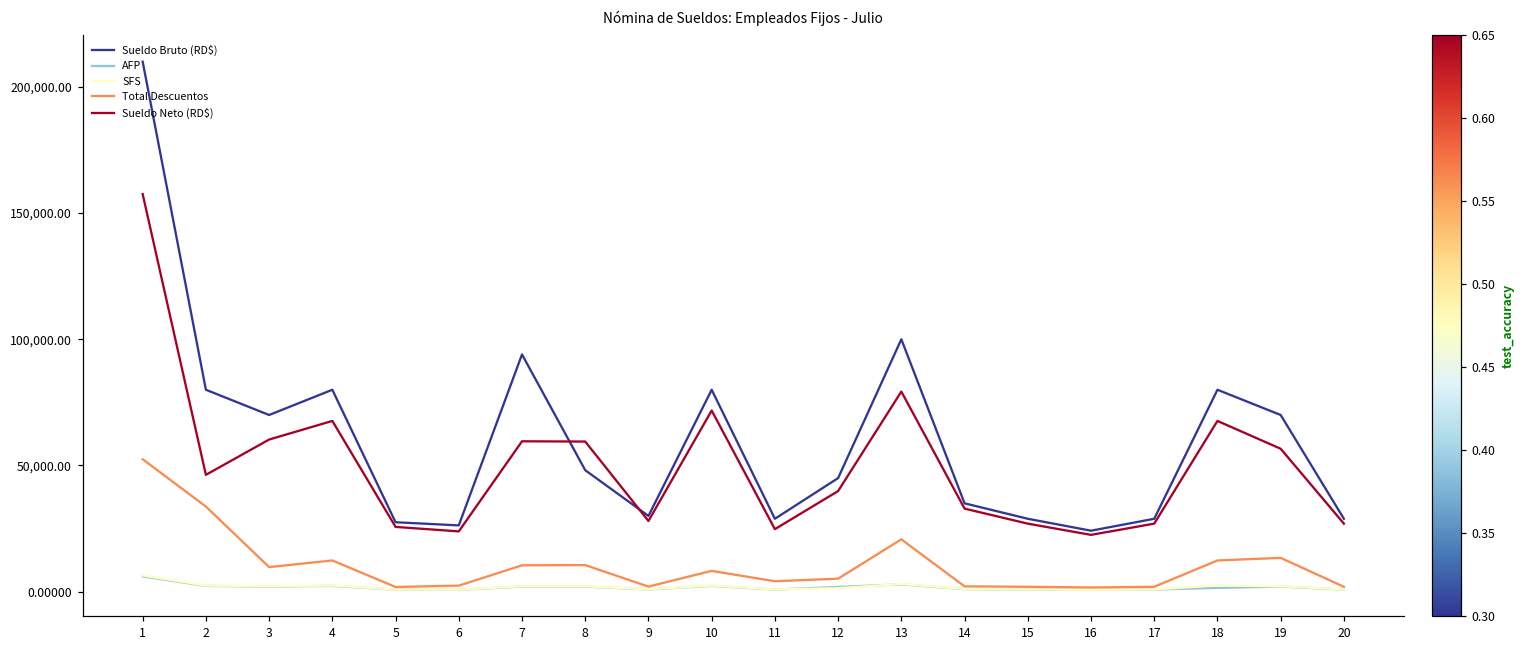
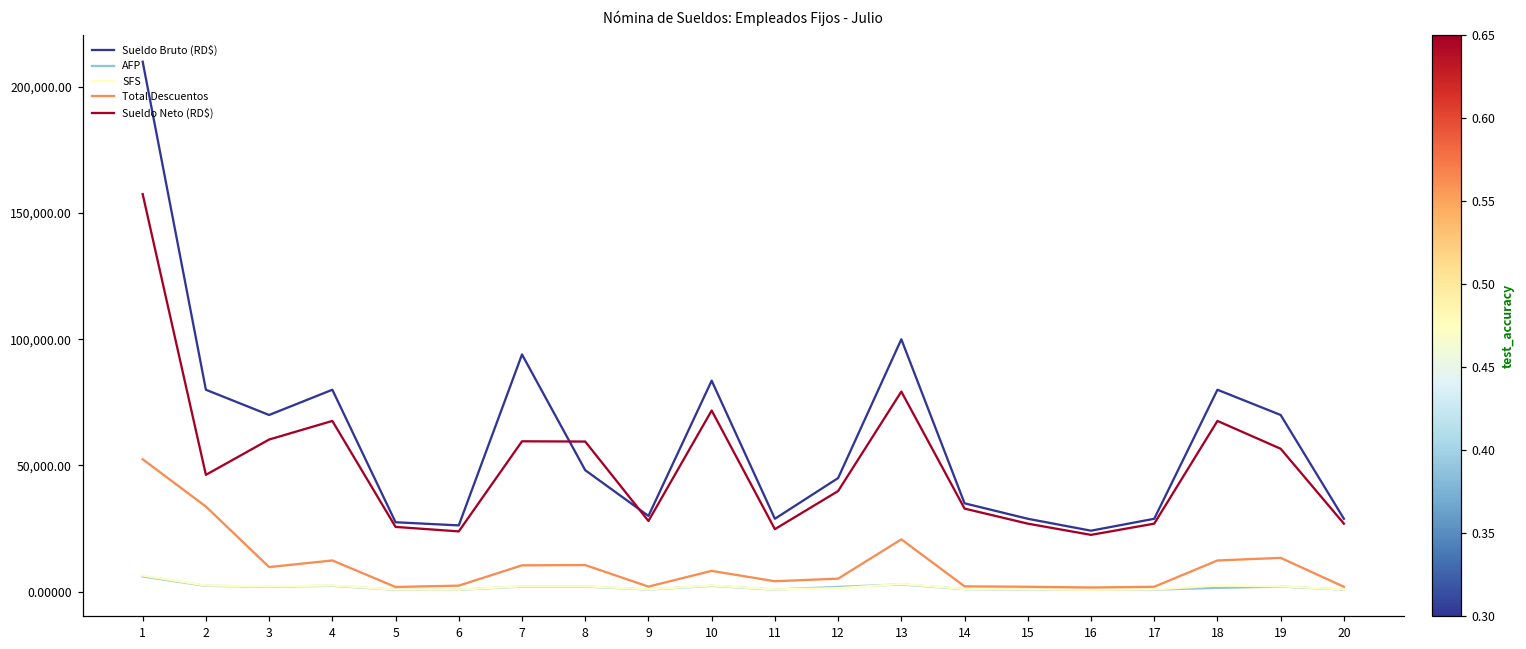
Sueldo Bruto (RD$), 10: 80,000 -> 84,000
